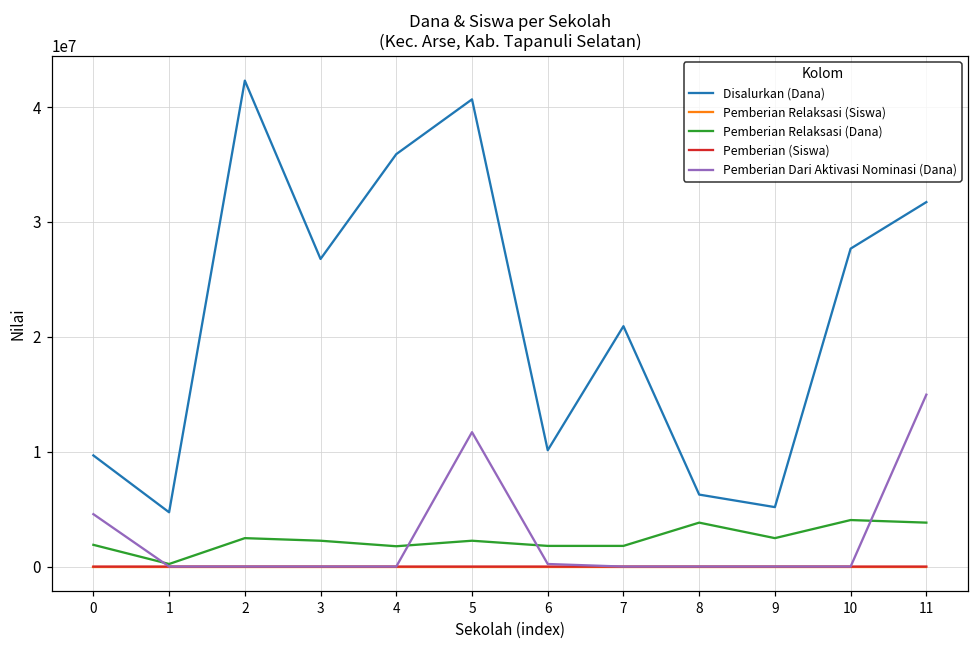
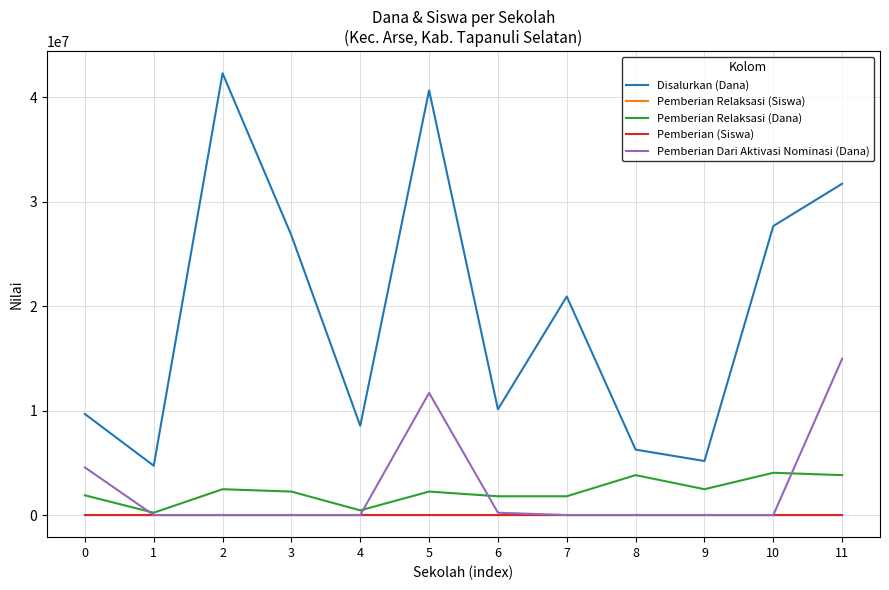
Disalurkan (Dana), 4: 35900000 -> 8600000
Pemberian Relaksasi (Dana), 4: 1800000 -> 500000
